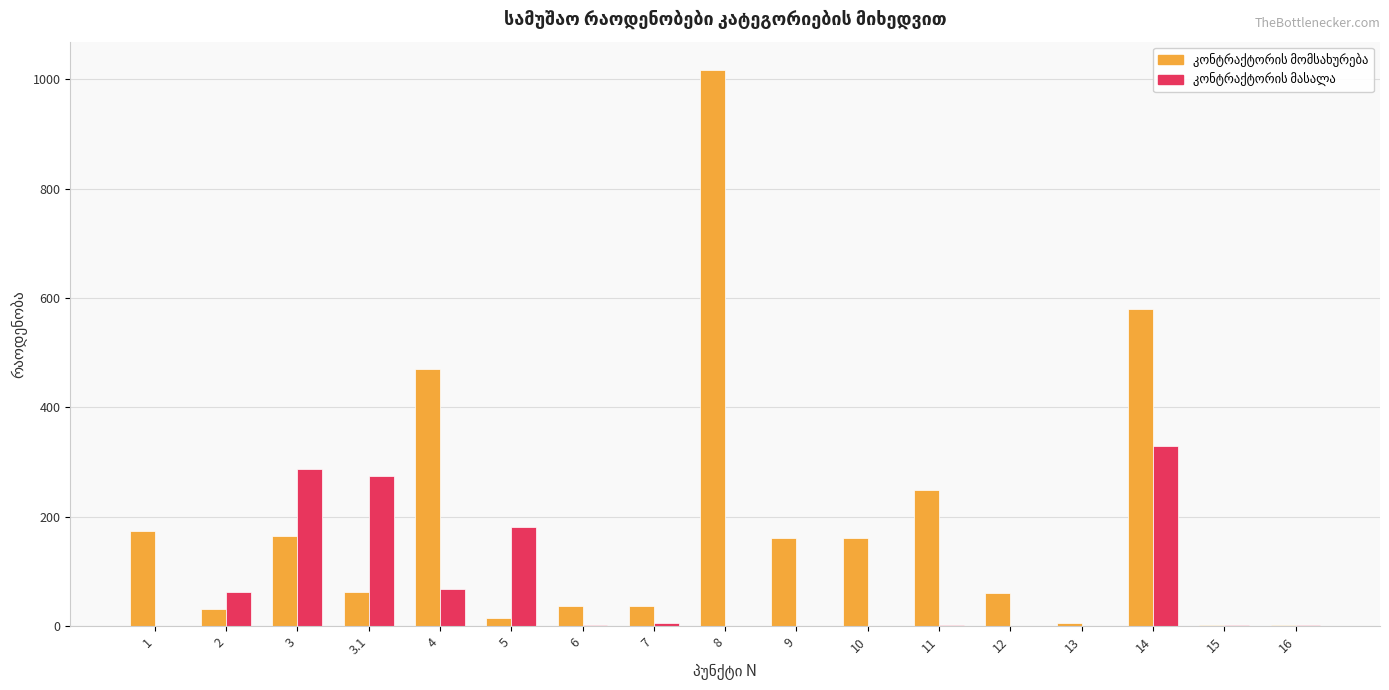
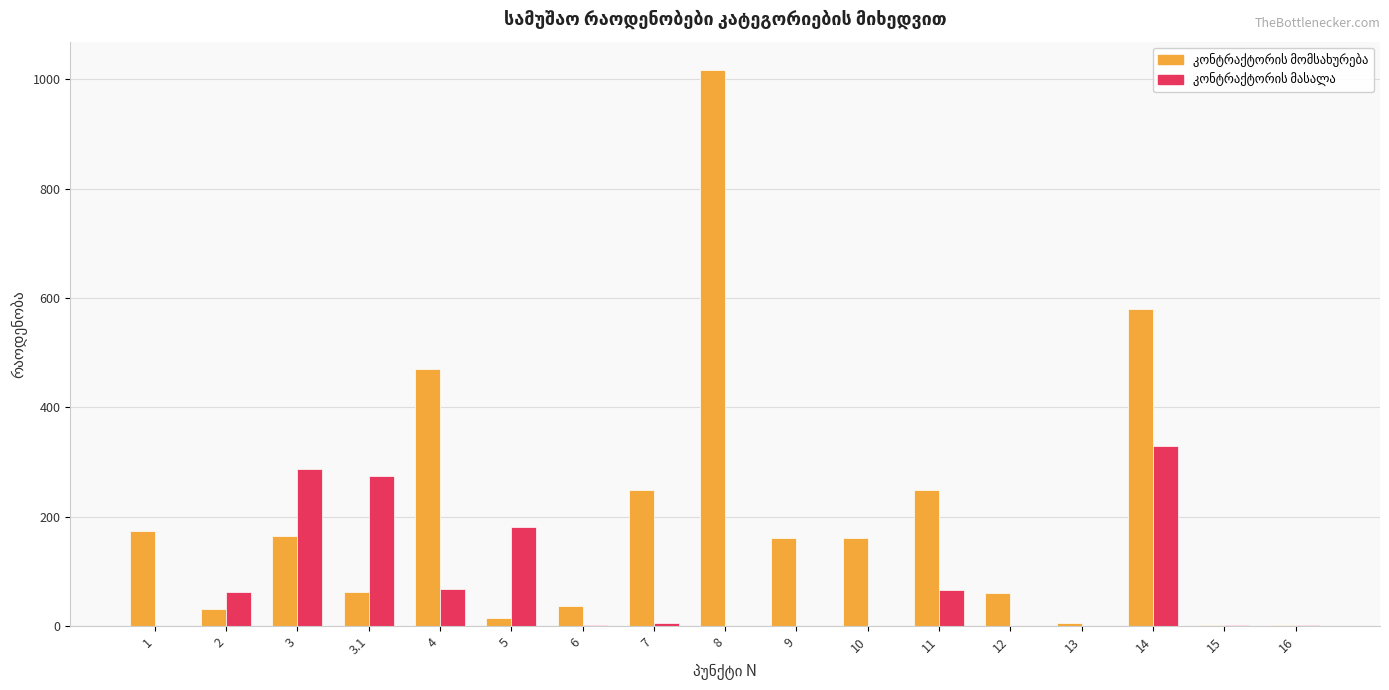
კონტრაქტორის მომსახურება, 7: 40 -> 250
კონტრაქტორის მასალა, 11: 0 -> 70
